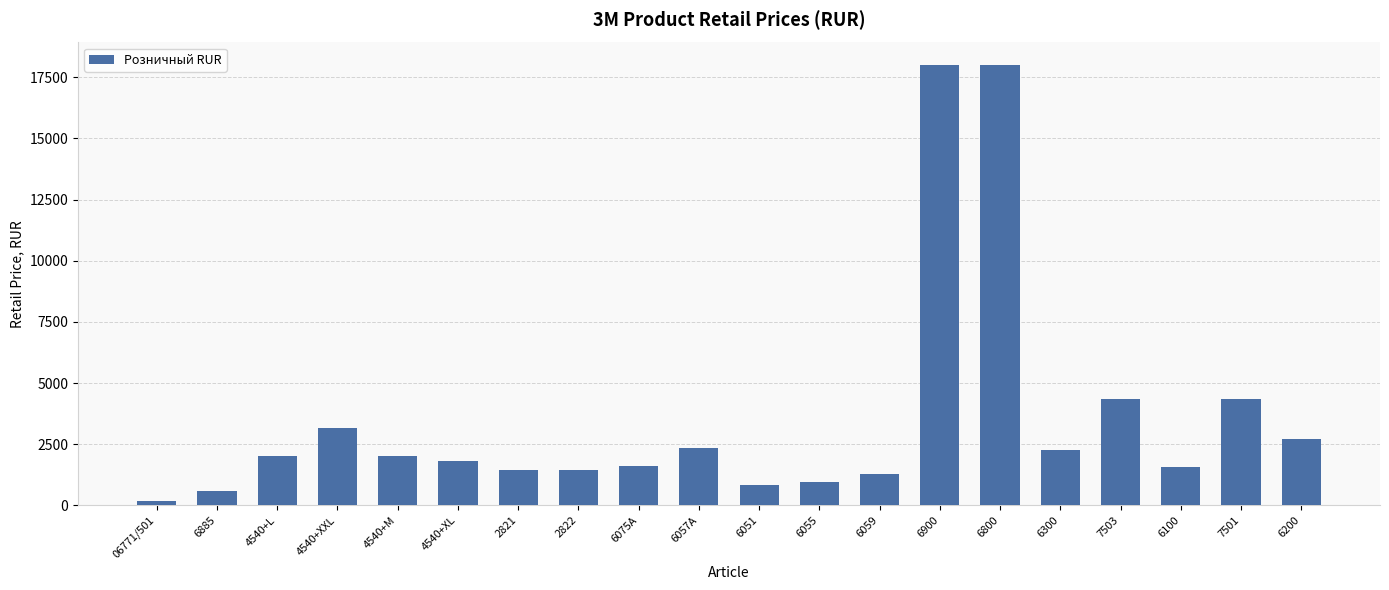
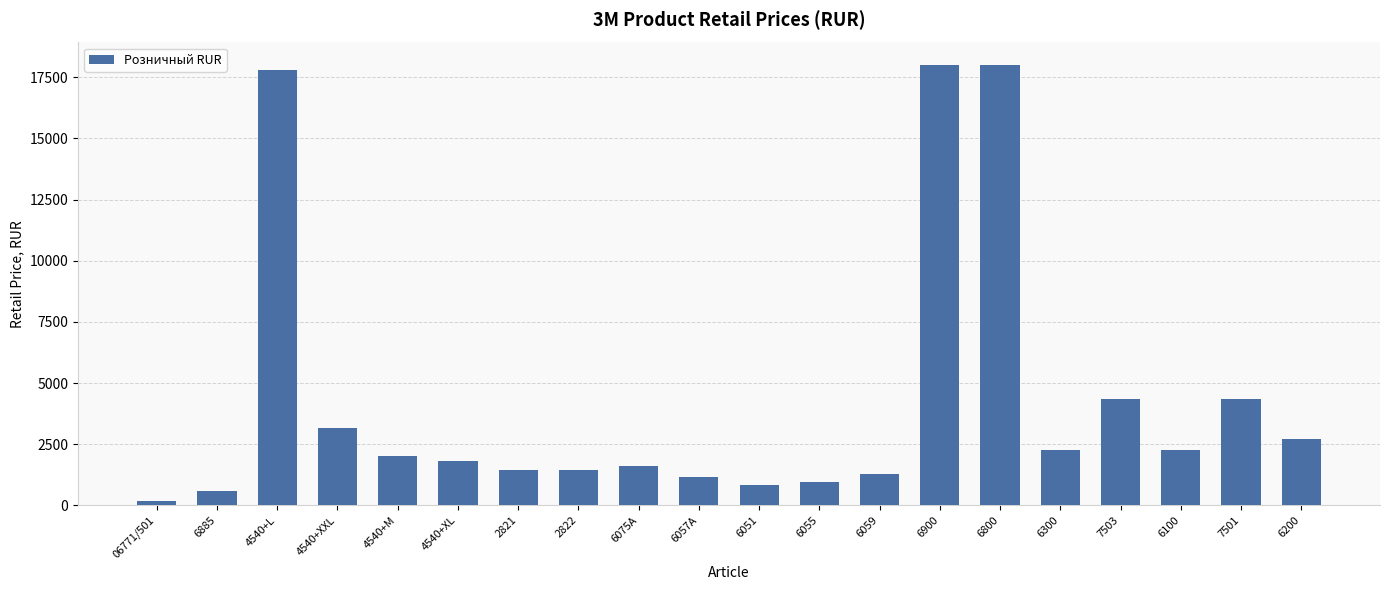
4540+L: 2000 -> 17800
6057A: 2300 -> 1200
6100: 1600 -> 2300
